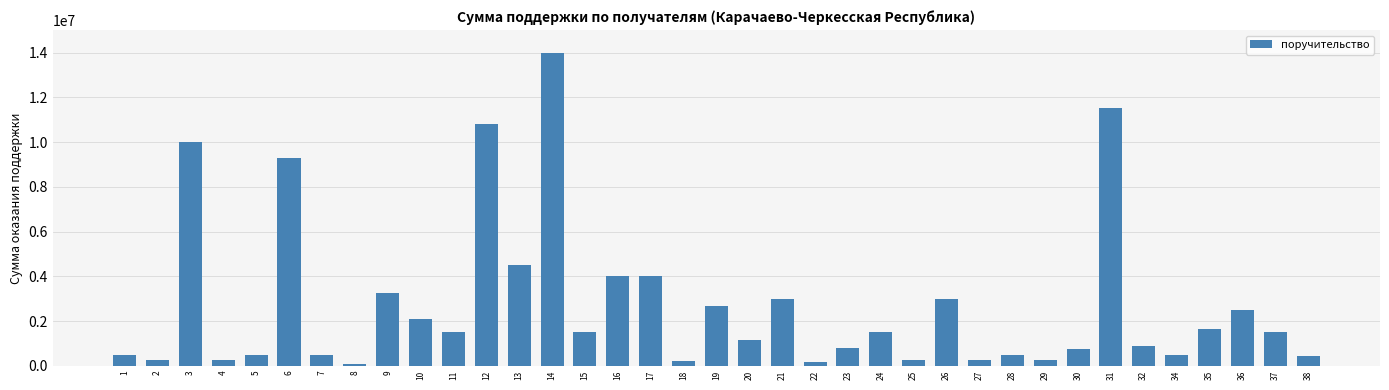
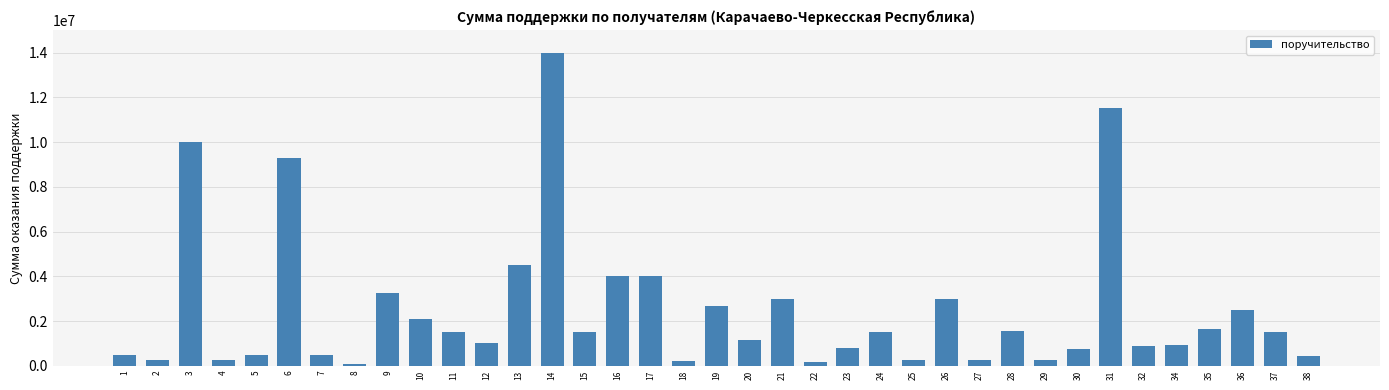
12: 10800000 -> 1000000
28: 500000 -> 1500000
34: 500000 -> 900000
